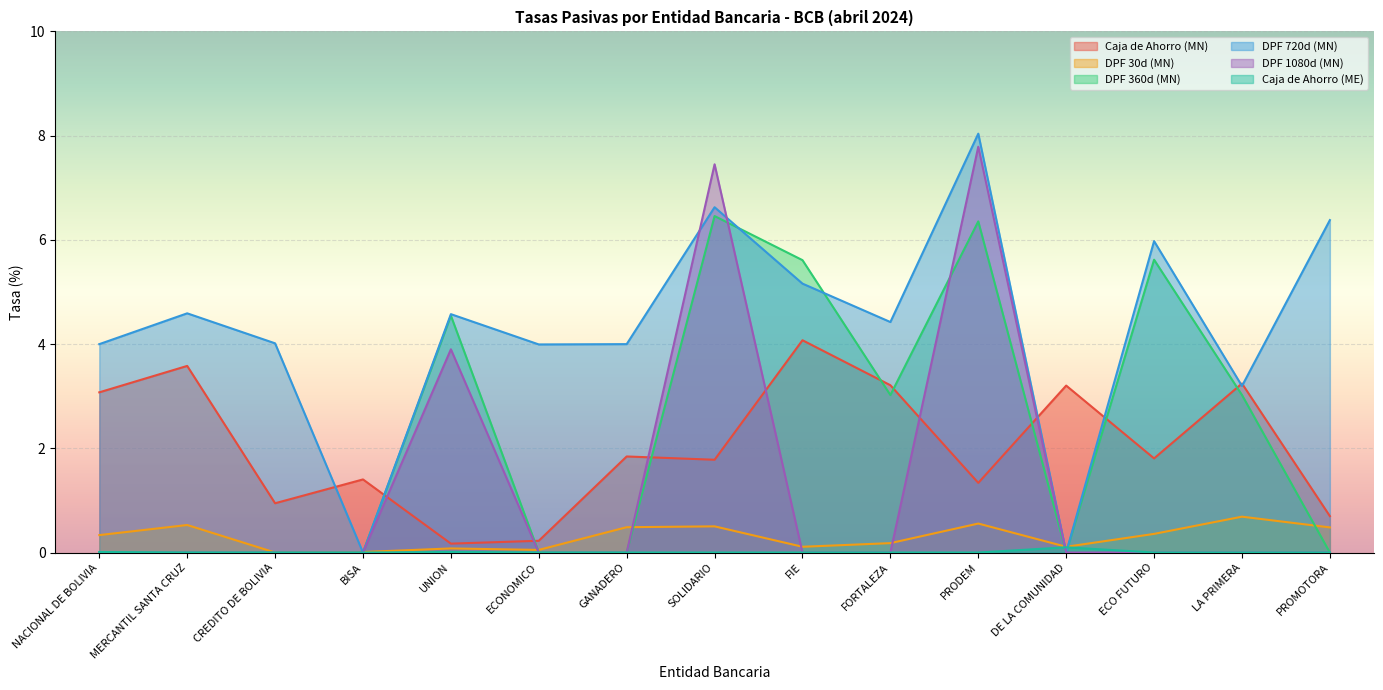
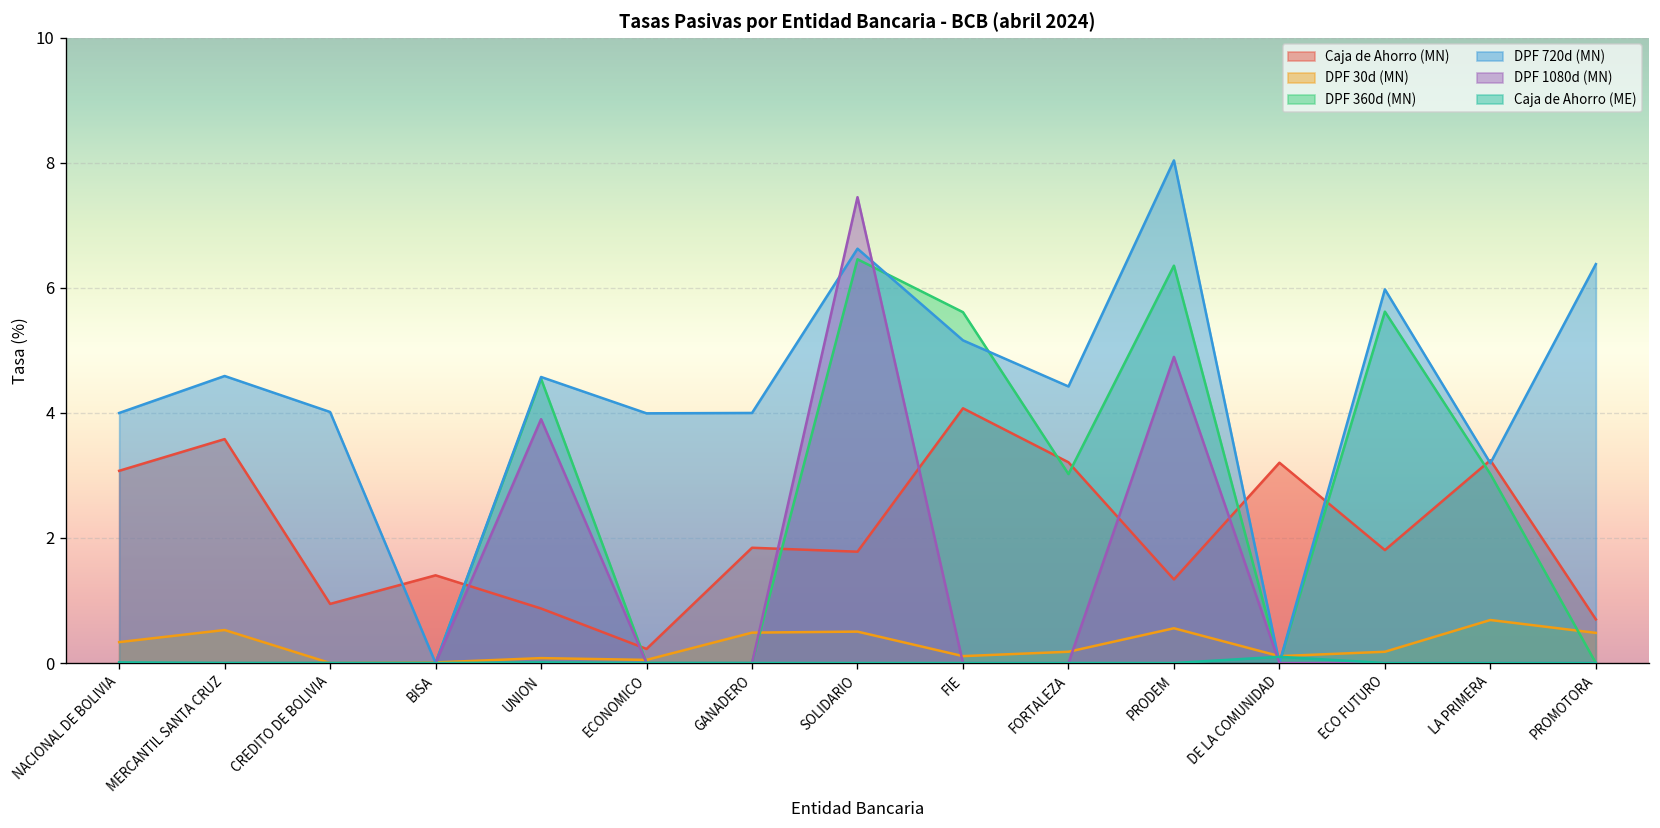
Caja de Ahorro (MN), UNION: 0.2 -> 0.9
DPF 1080d (MN), PRODEM: 7.8 -> 4.9
DPF 30d (MN), ECO FUTURO: 0.4 -> 0.2
